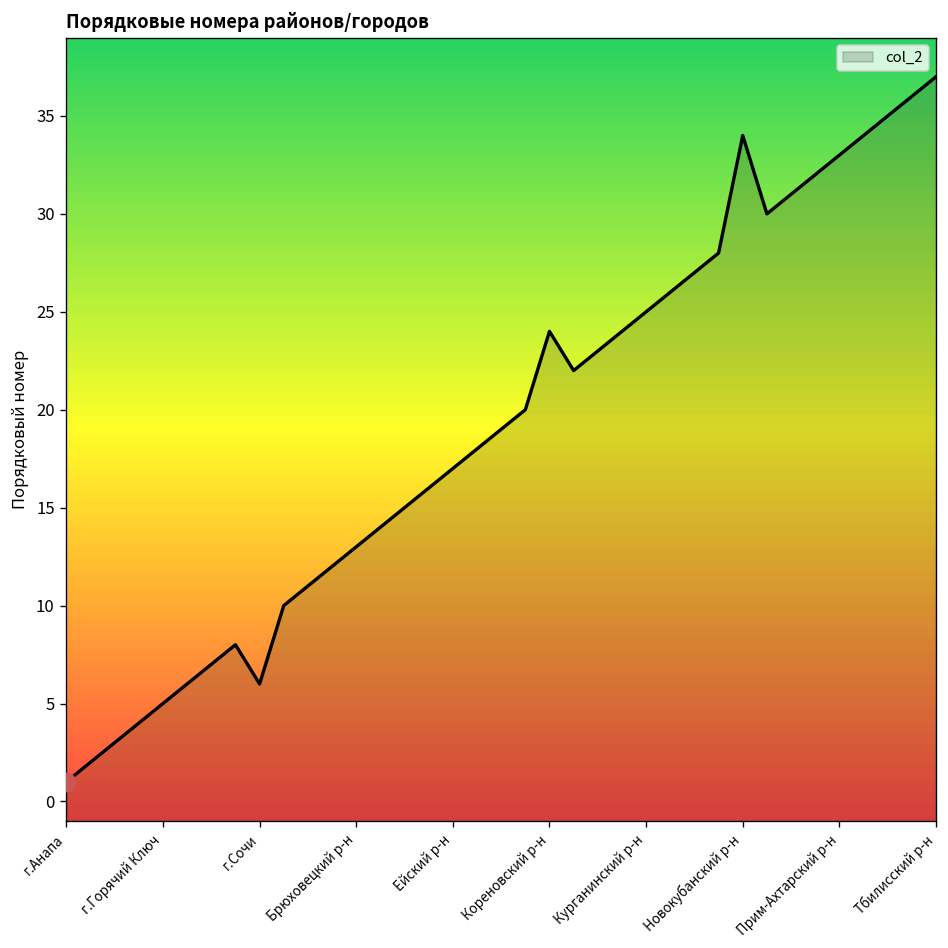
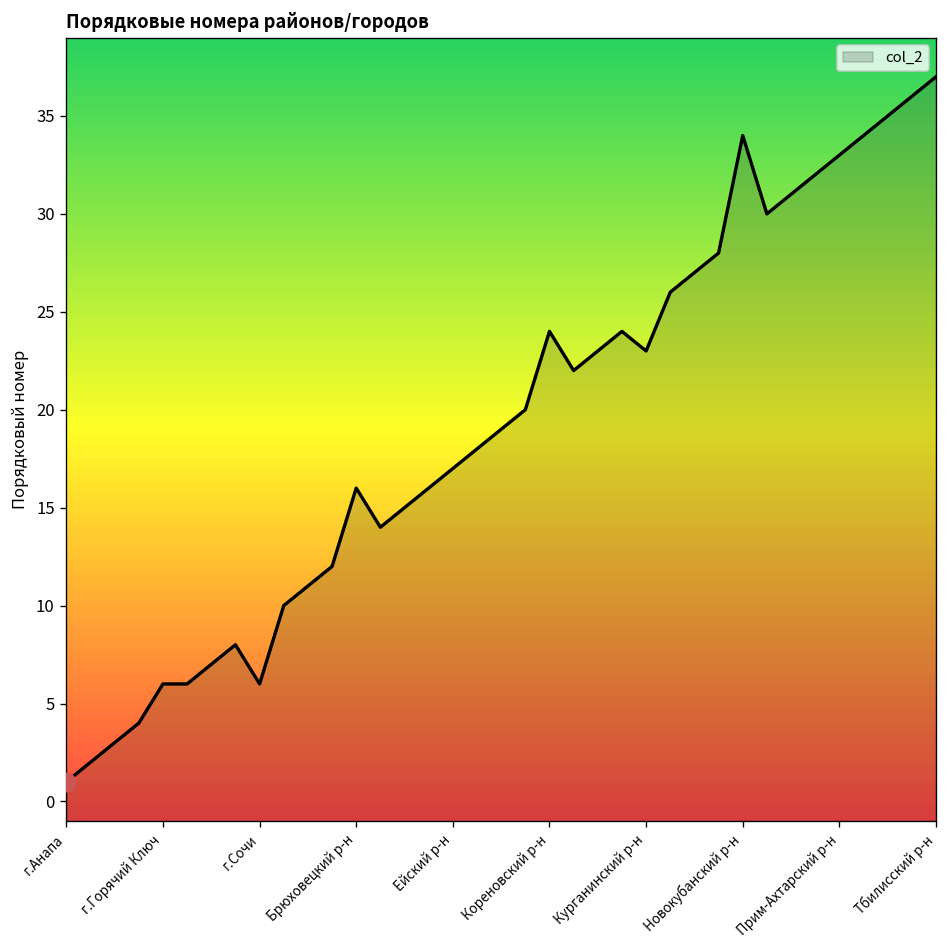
col_2, г.Горячий Ключ: 5 -> 6
col_2, Брюховецкий р-н: 13 -> 16
col_2, Курганинский р-н: 25 -> 23
